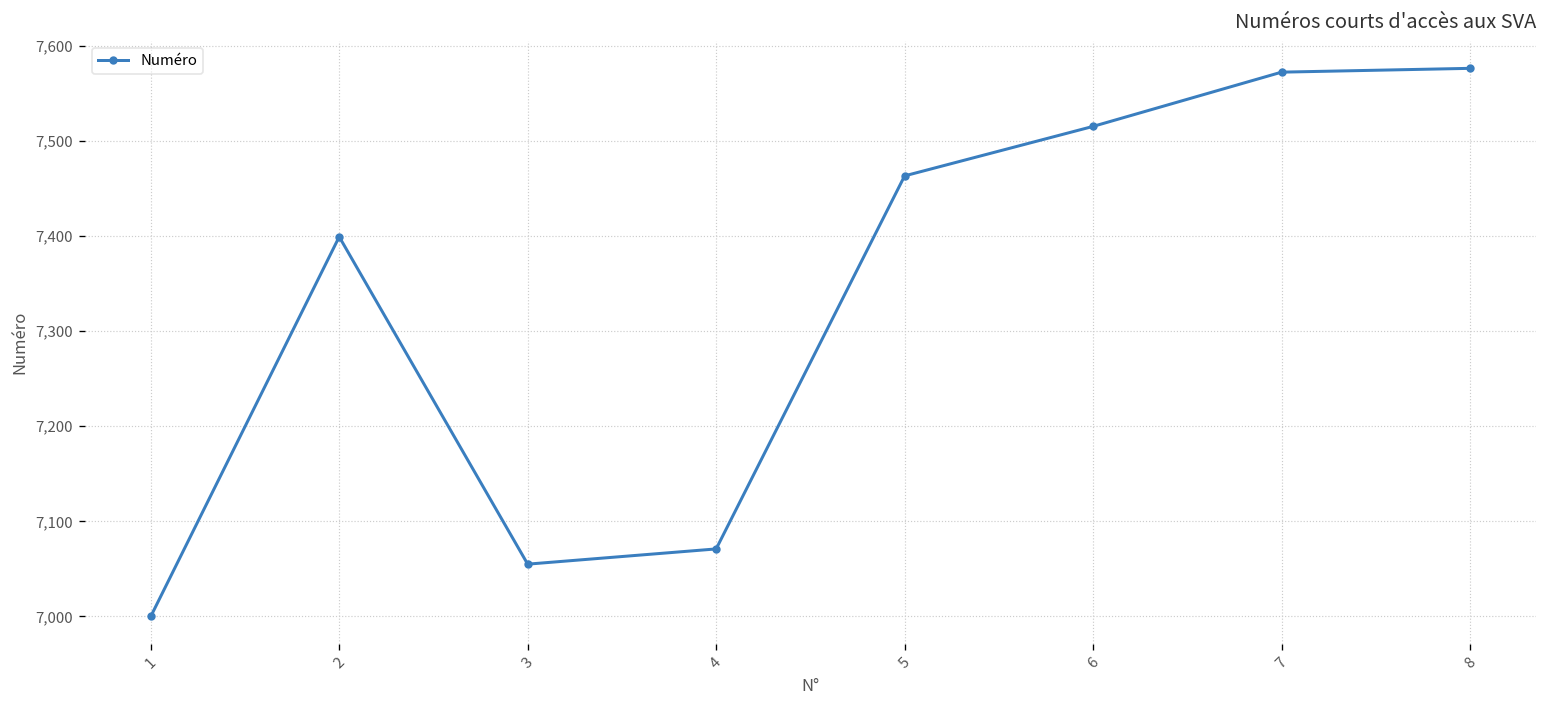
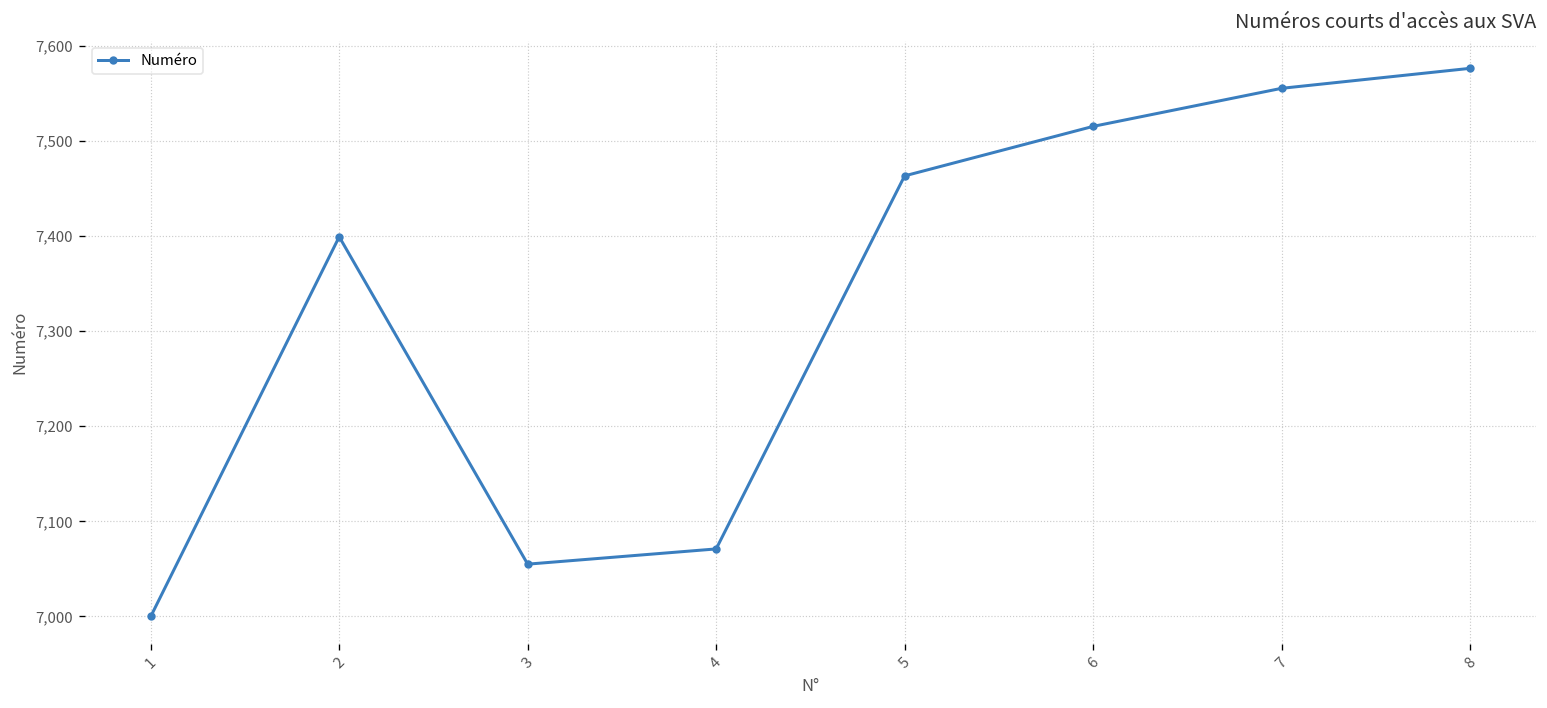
7: 7,570 -> 7,560
